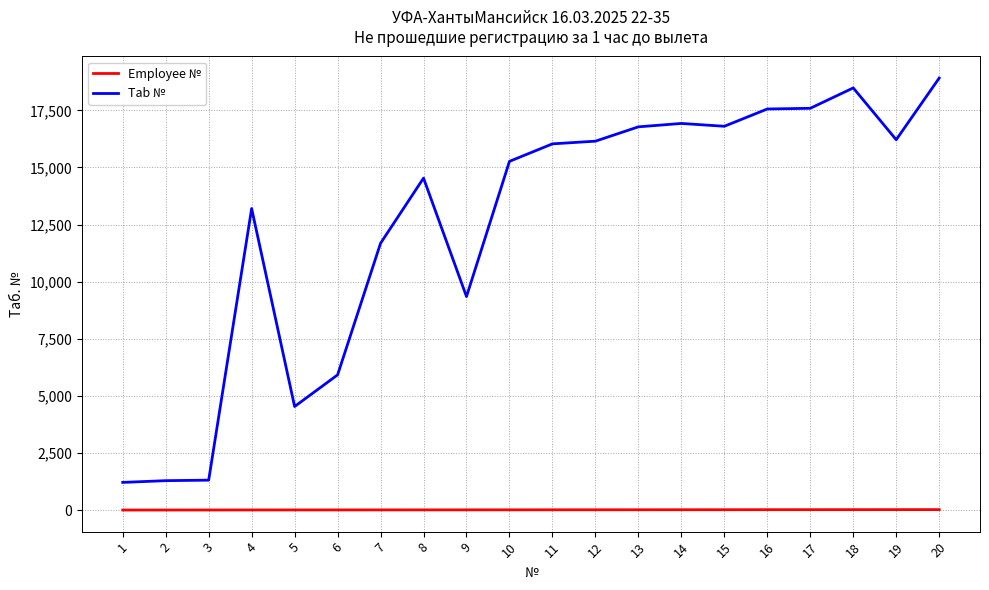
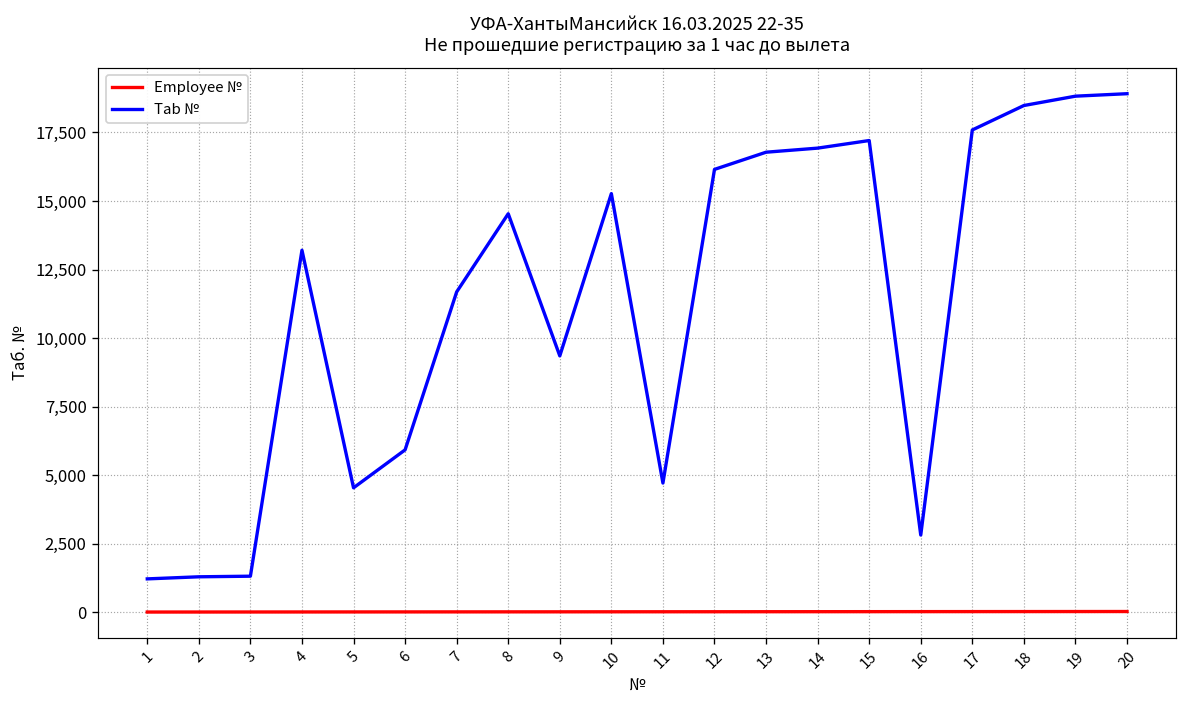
Tab №, 11: 16,000 -> 4,700
Tab №, 15: 16,800 -> 17,200
Tab №, 16: 17,600 -> 2,800
Tab №, 19: 16,200 -> 18,800
